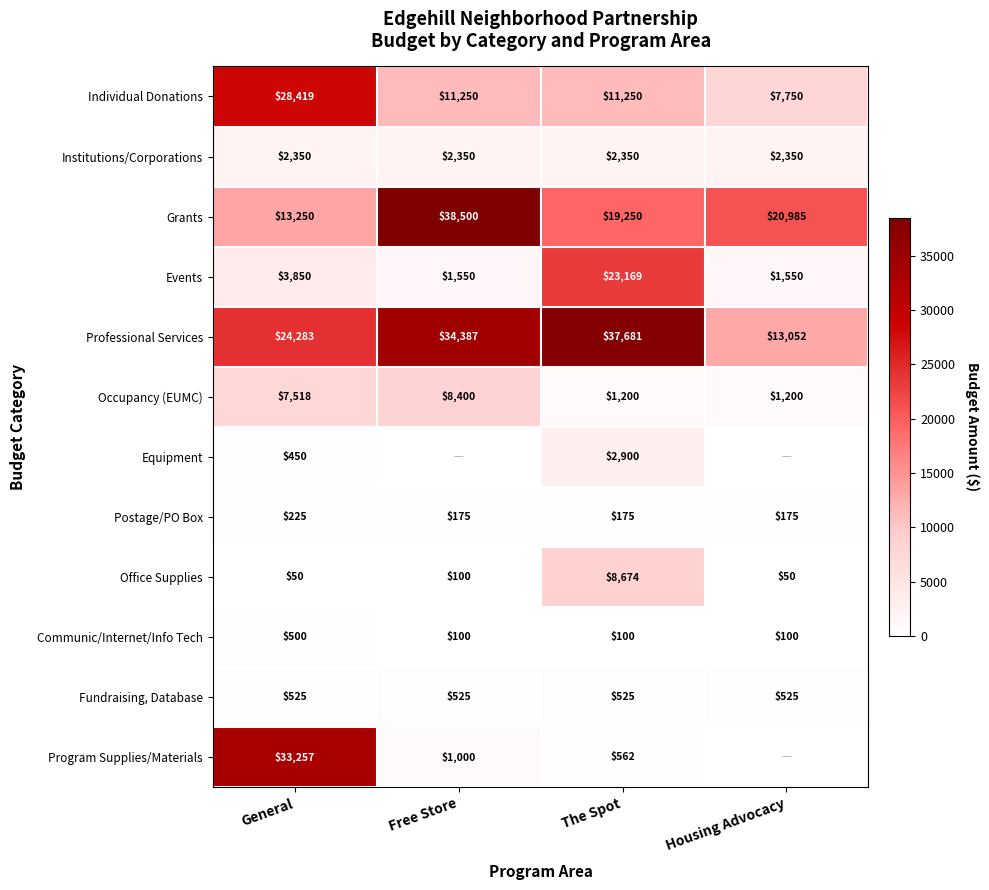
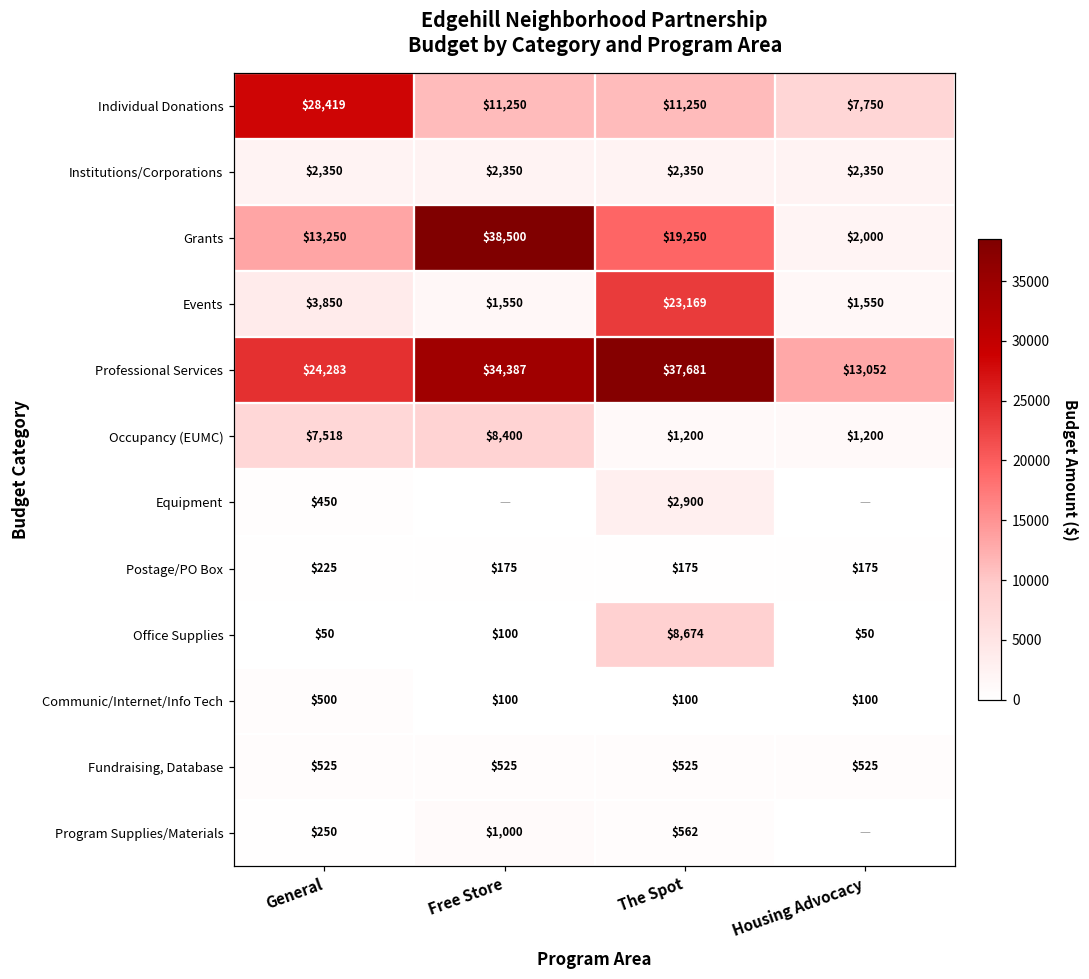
Grants, Housing Advocacy: $20,985 -> $2,000
Program Supplies/Materials, General: $33,257 -> $250
